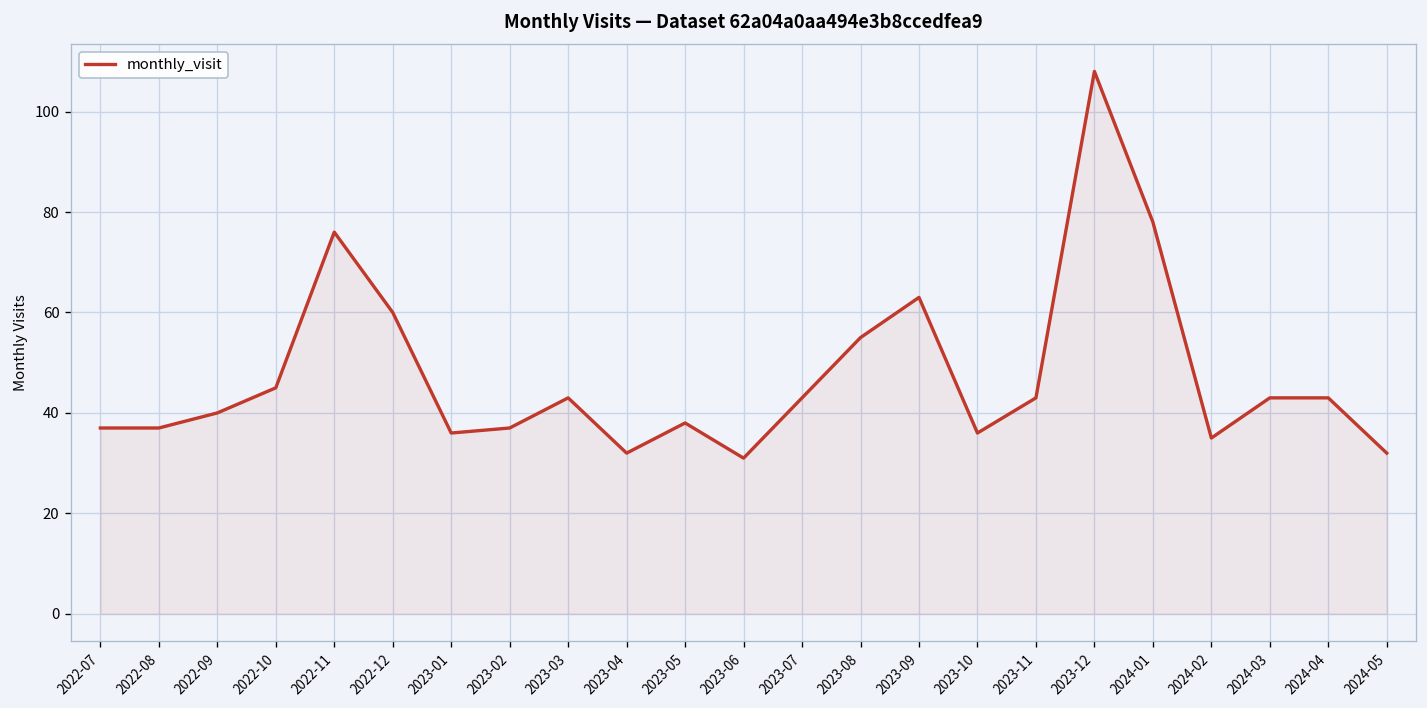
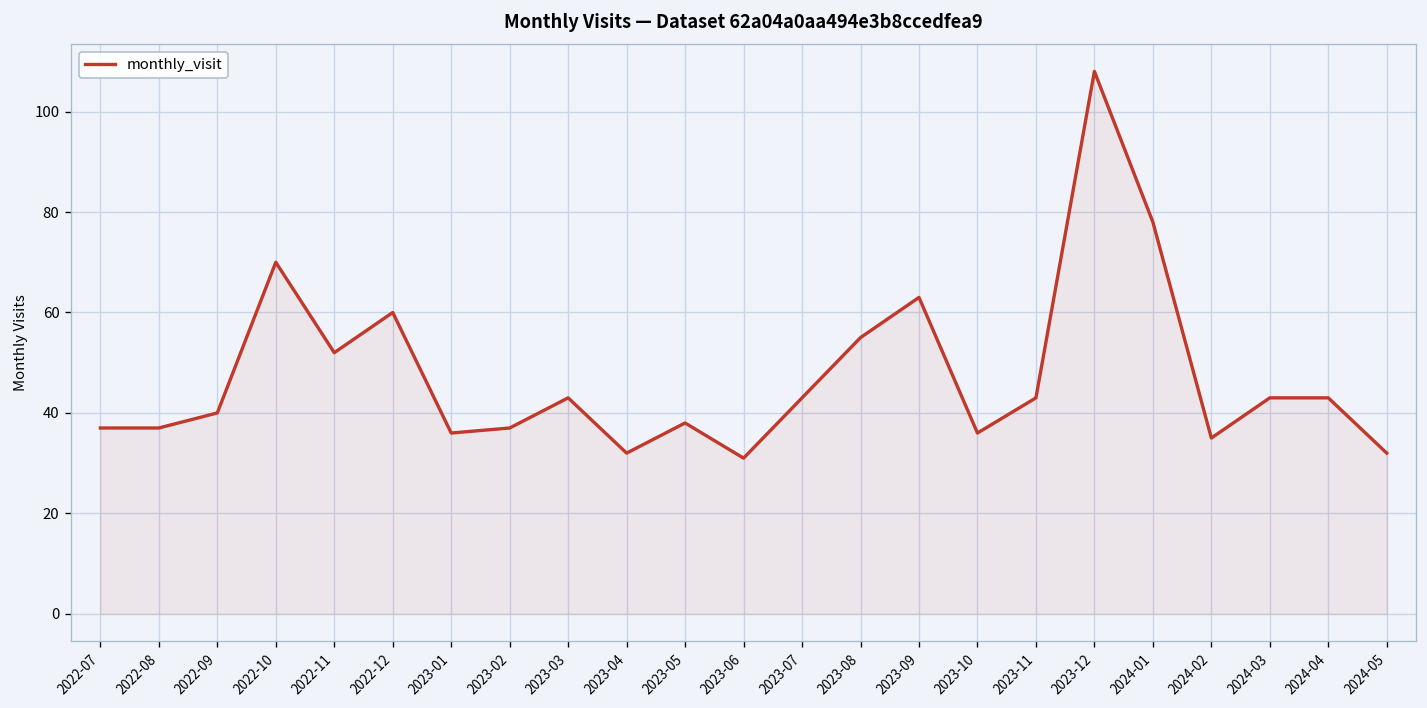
2022-10: 45 -> 70
2022-11: 76 -> 52
